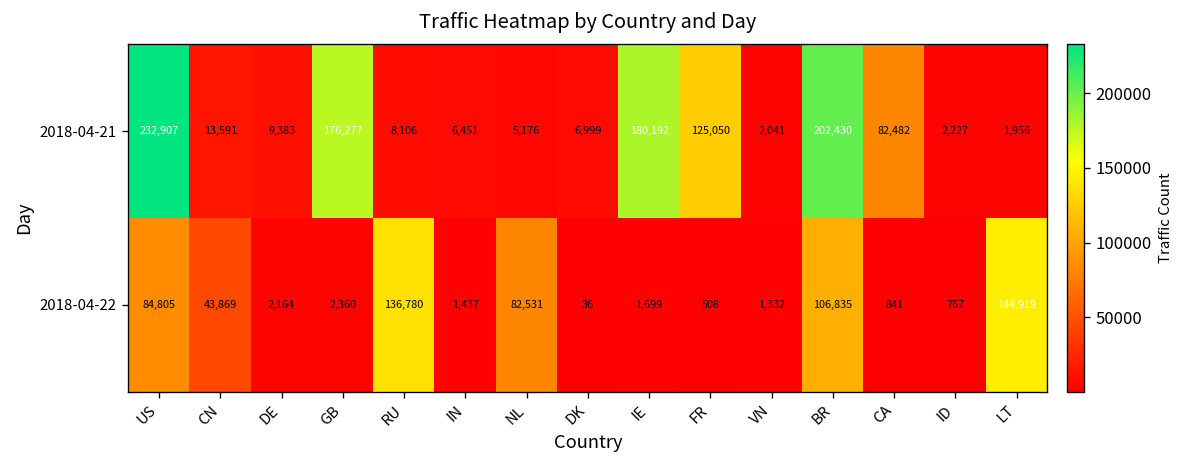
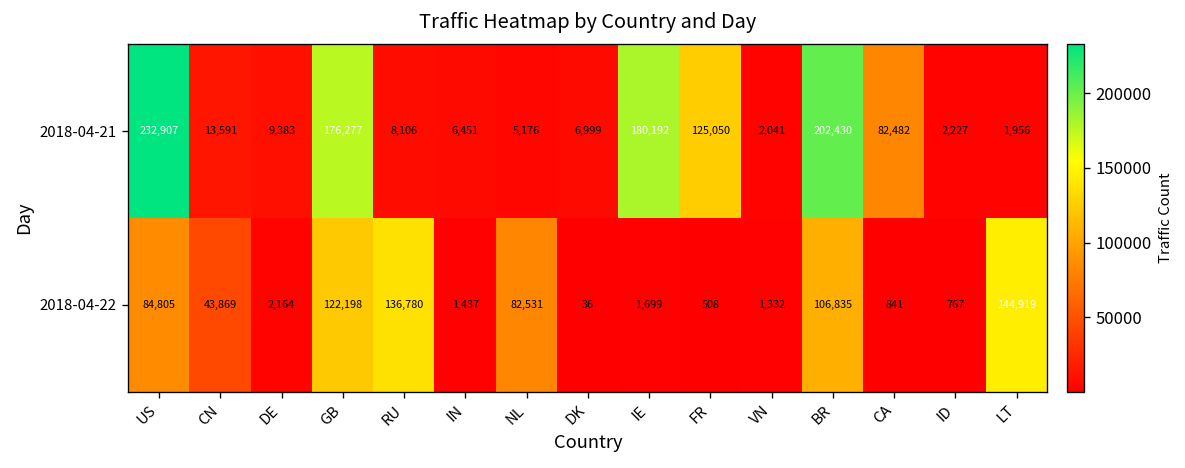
2018-04-22, GB: 2,360 -> 122,198
